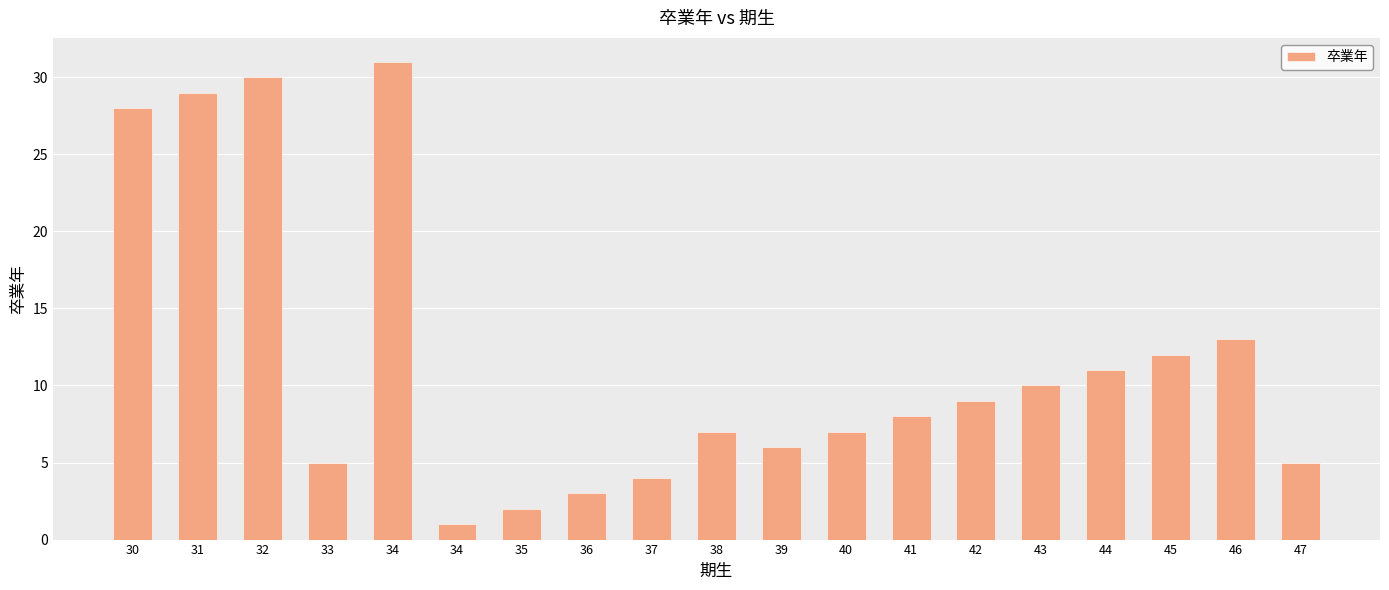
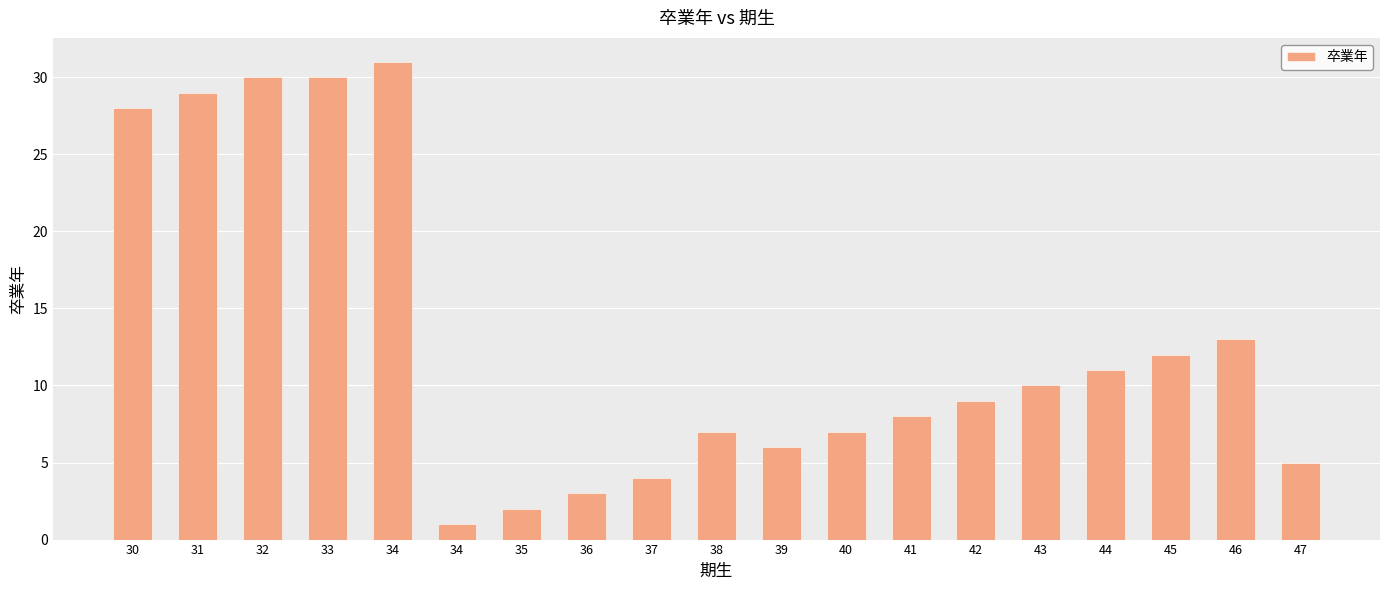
33: 5 -> 30
